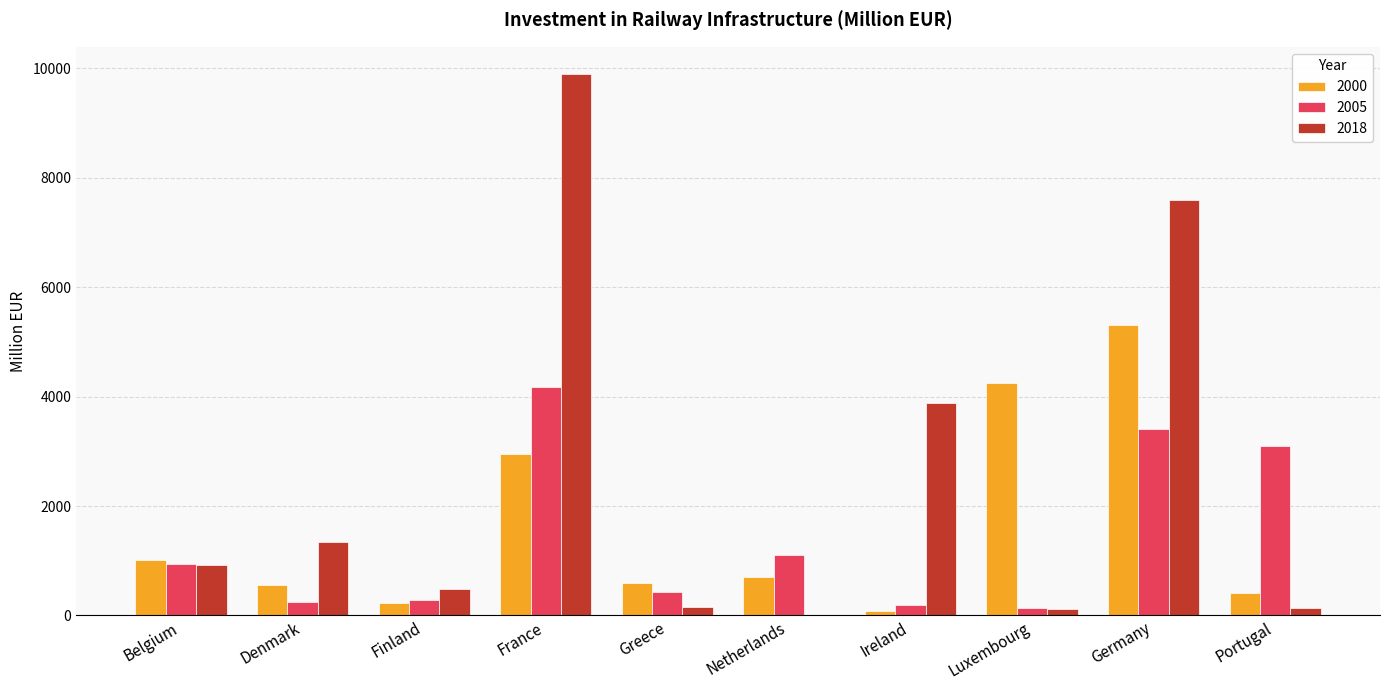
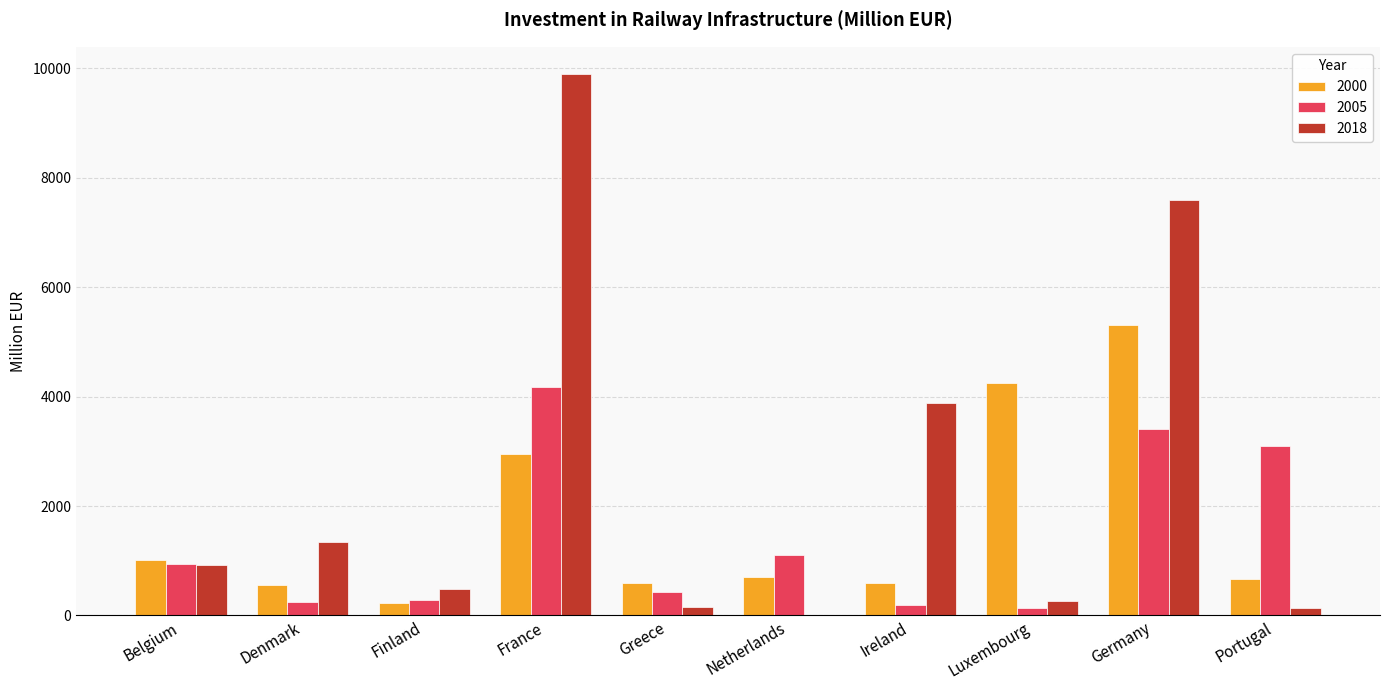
2000, Ireland: 100 -> 600
2018, Luxembourg: 100 -> 300
2000, Portugal: 400 -> 700
